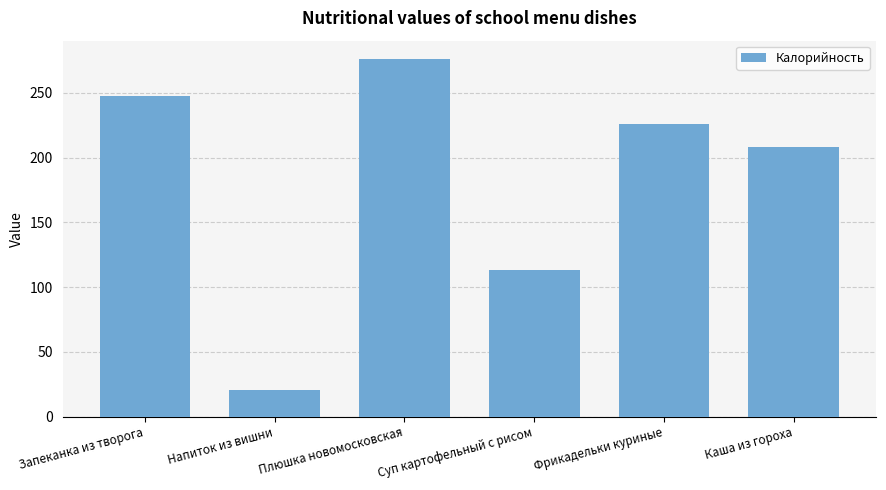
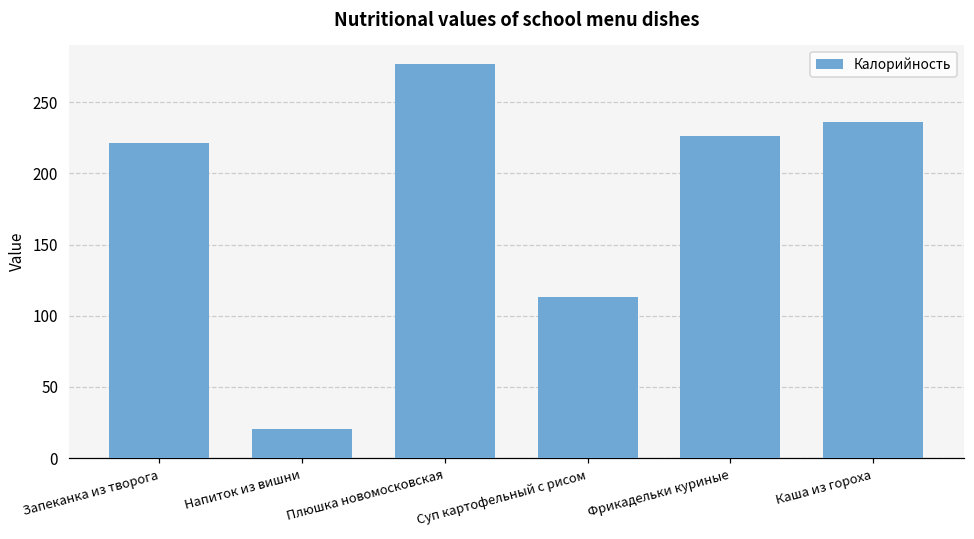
Запеканка из творога: 247 -> 222
Каша из гороха: 208 -> 236
